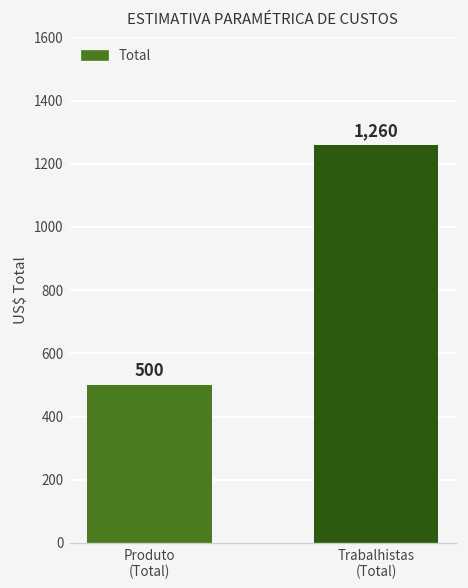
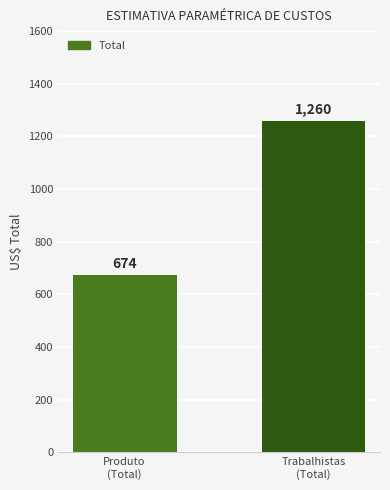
Produto (Total): 500 -> 674
